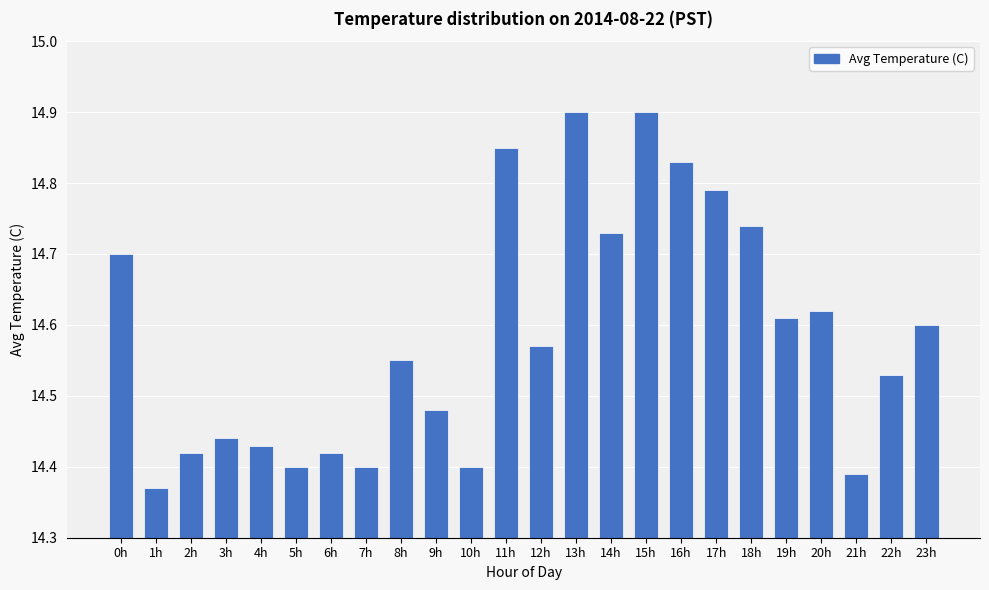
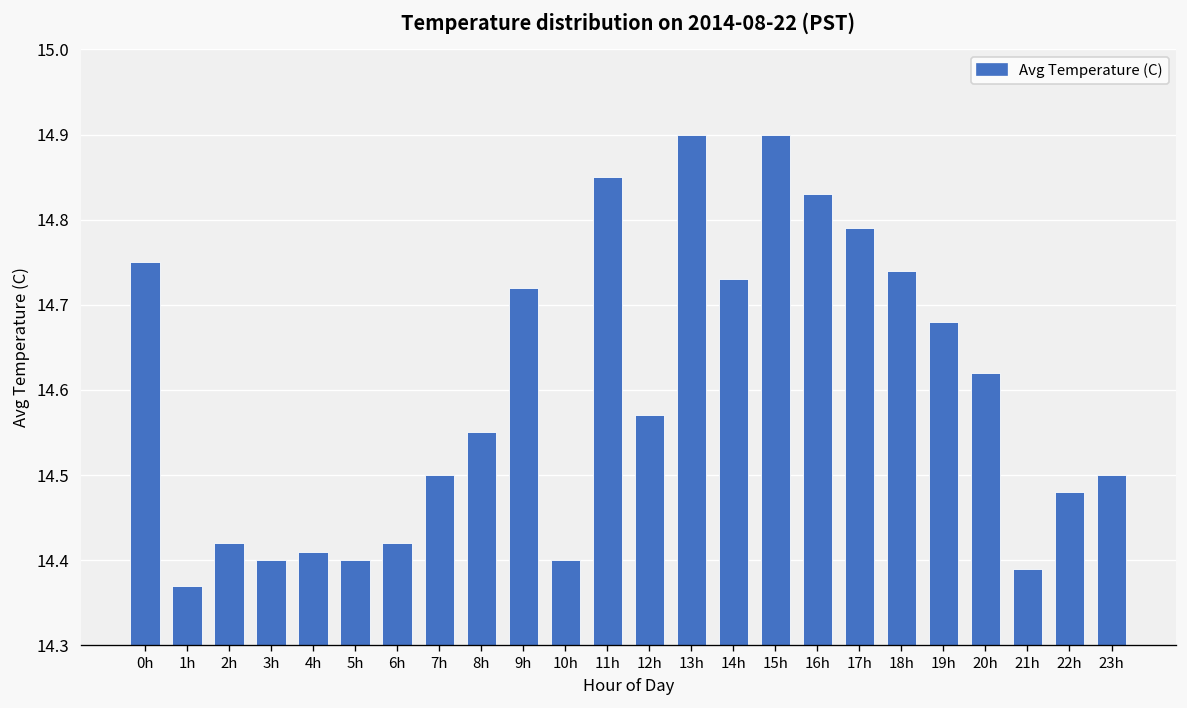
0h: 14.70 -> 14.75
3h: 14.44 -> 14.40
4h: 14.43 -> 14.41
7h: 14.4 -> 14.5
9h: 14.48 -> 14.72
19h: 14.61 -> 14.68
22h: 14.53 -> 14.48
23h: 14.6 -> 14.5
